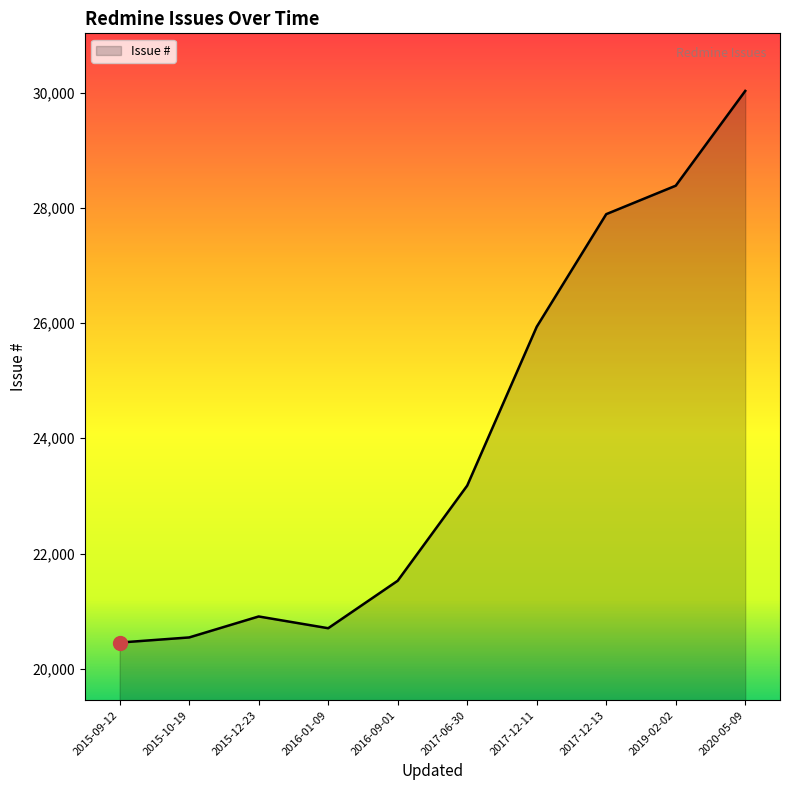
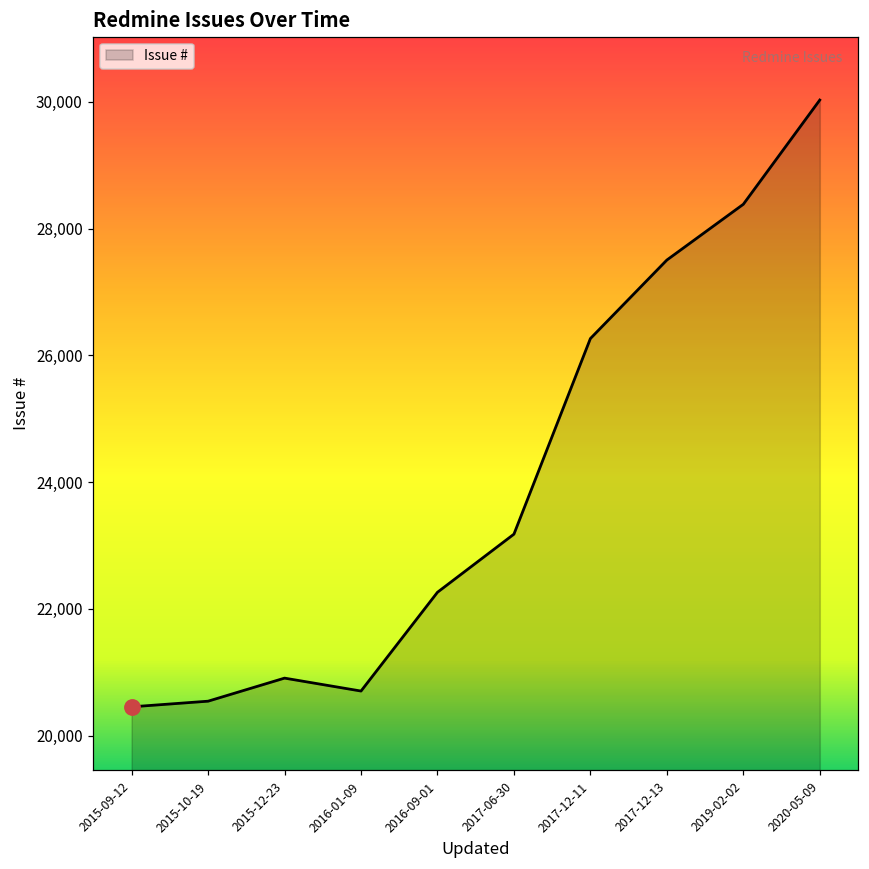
Issue #, 2016-09-01: 21,500 -> 22,300
Issue #, 2017-12-11: 25,900 -> 26,300
Issue #, 2017-12-13: 27,900 -> 27,500
